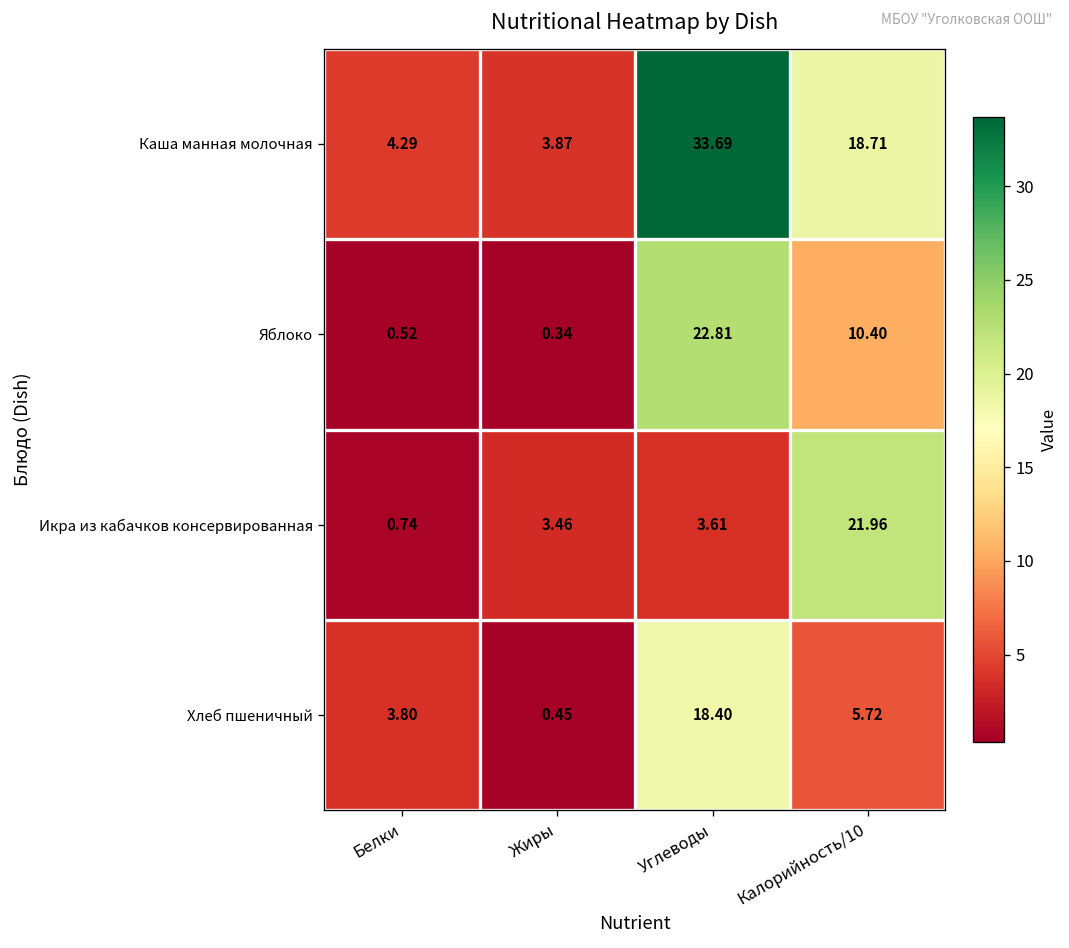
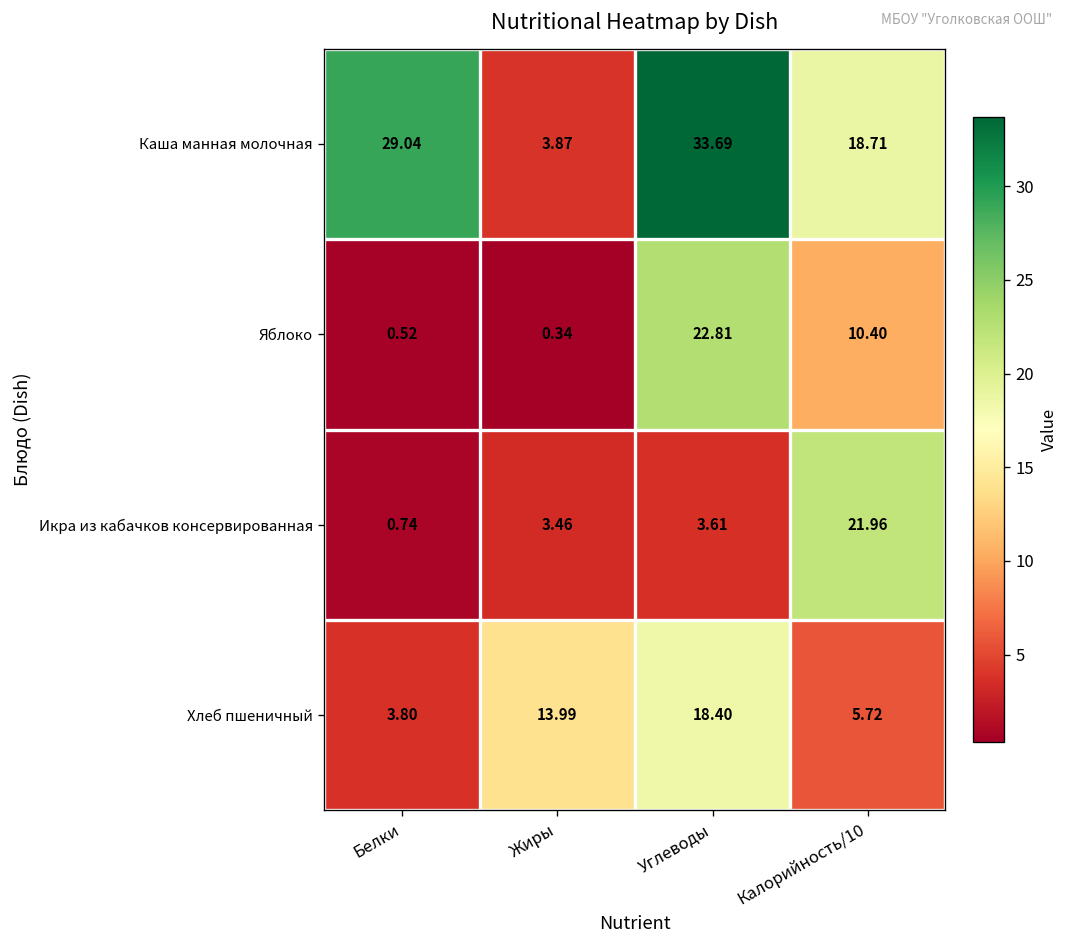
Каша манная молочная, Белки: 4.29 -> 29.04
Хлеб пшеничный, Жиры: 0.45 -> 13.99
